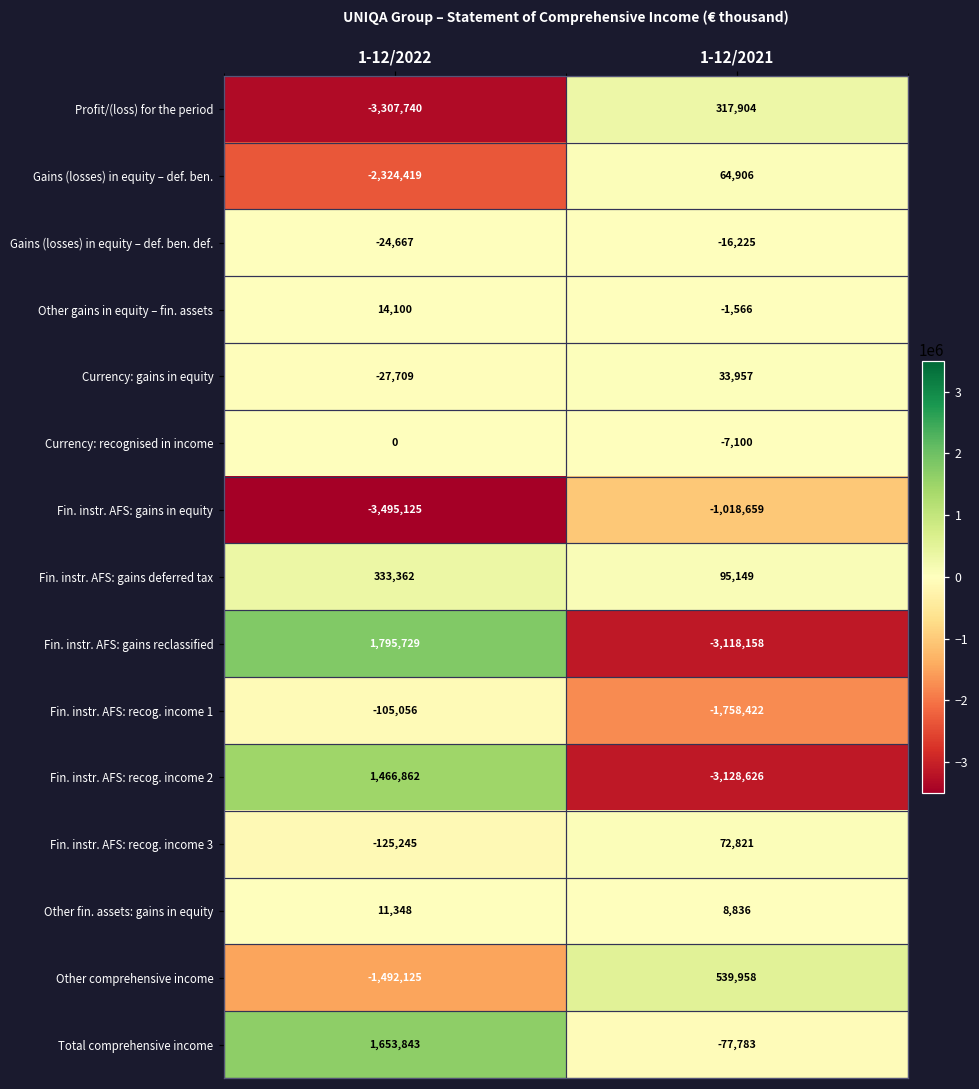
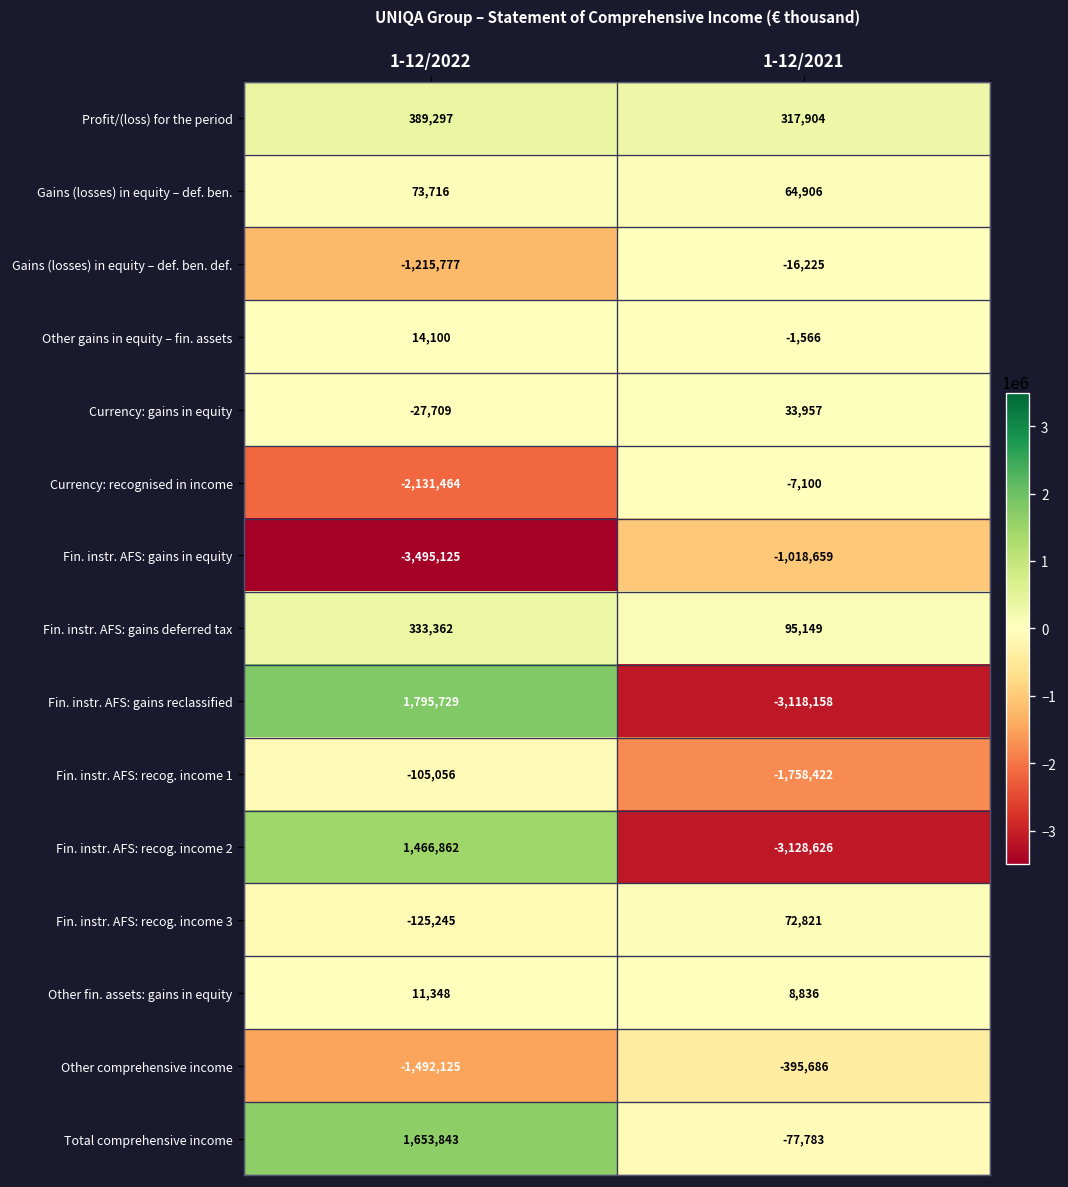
Profit/(loss) for the period, 1-12/2022: -3,307,740 -> 389,297
Gains (losses) in equity – def. ben., 1-12/2022: -2,324,419 -> 73,716
Gains (losses) in equity – def. ben. def., 1-12/2022: -24,667 -> -1,215,777
Currency: recognised in income, 1-12/2022: 0 -> -2,131,464
Other comprehensive income, 1-12/2021: 539,958 -> -395,686
